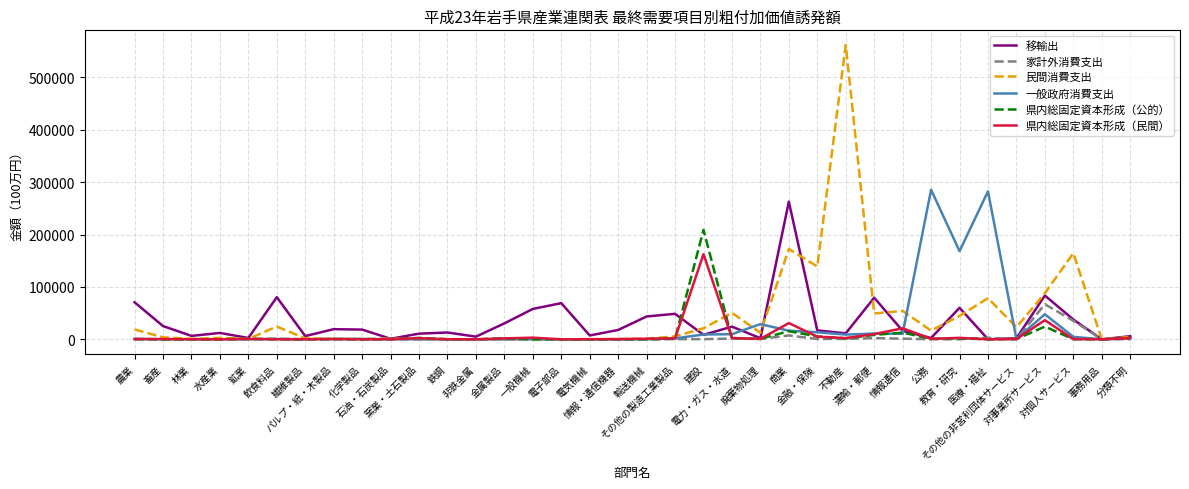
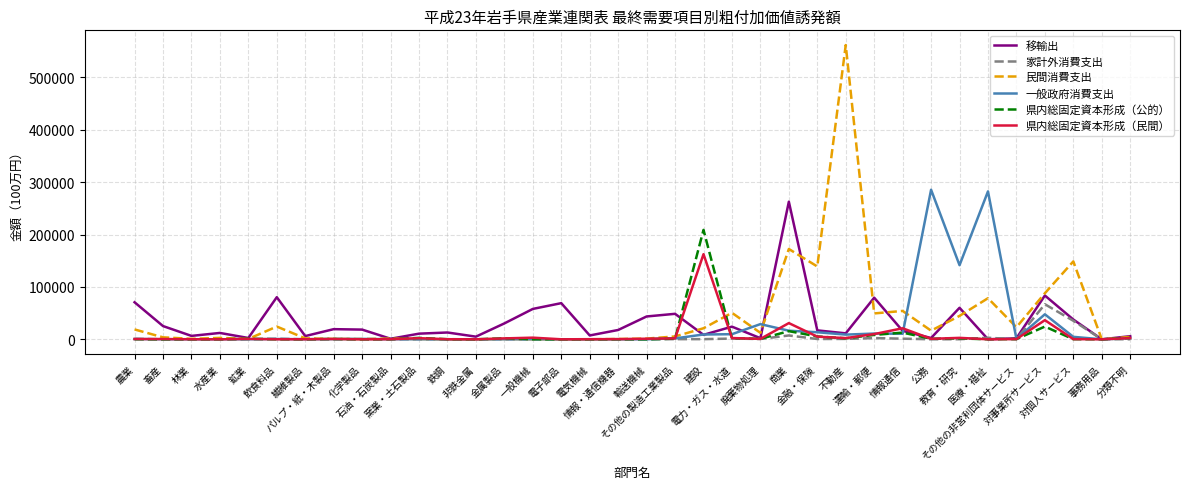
一般政府消費支出, 教育・研究: 170000 -> 140000
民間消費支出, 対個人サービス: 160000 -> 150000
